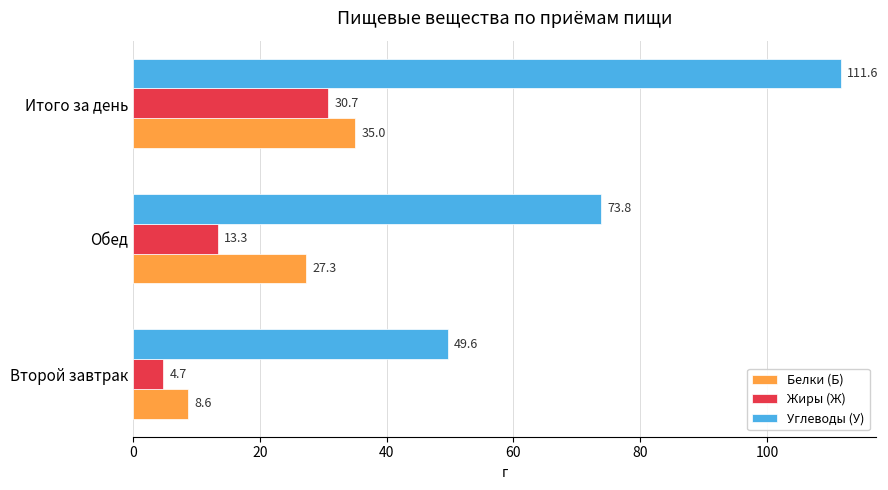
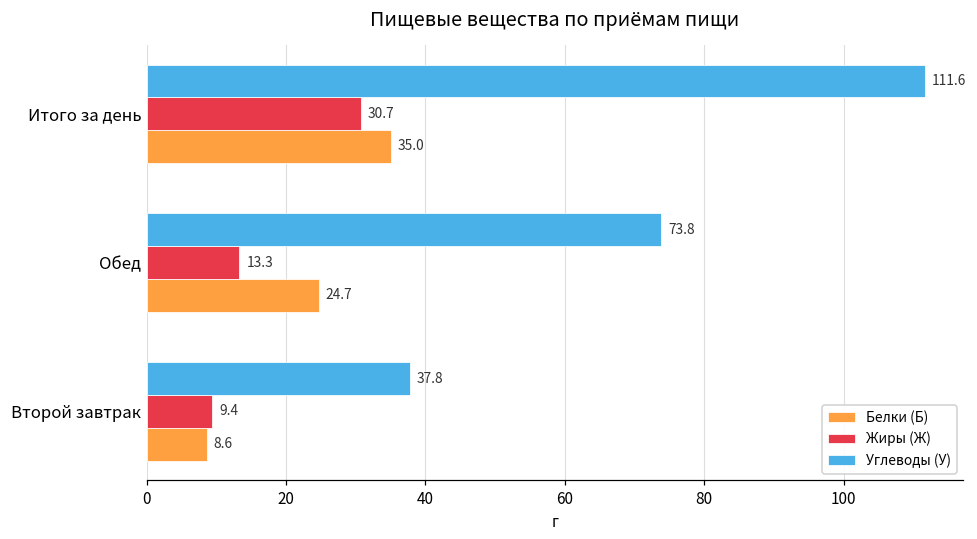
Белки (Б), Обед: 27.3 -> 24.7
Углеводы (У), Второй завтрак: 49.6 -> 37.8
Жиры (Ж), Второй завтрак: 4.7 -> 9.4
